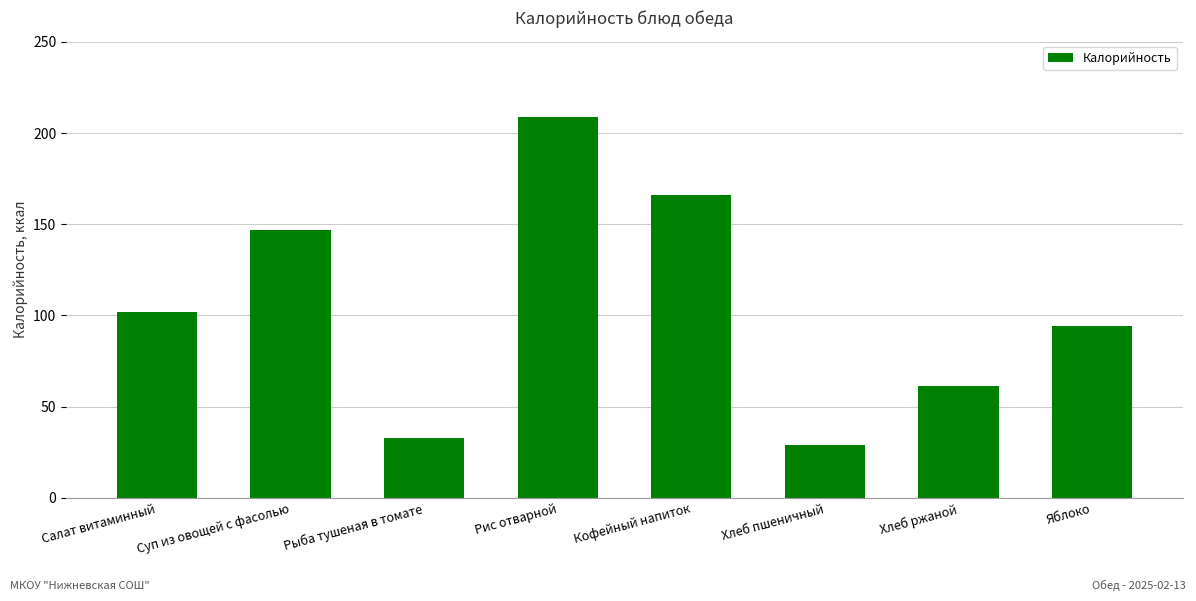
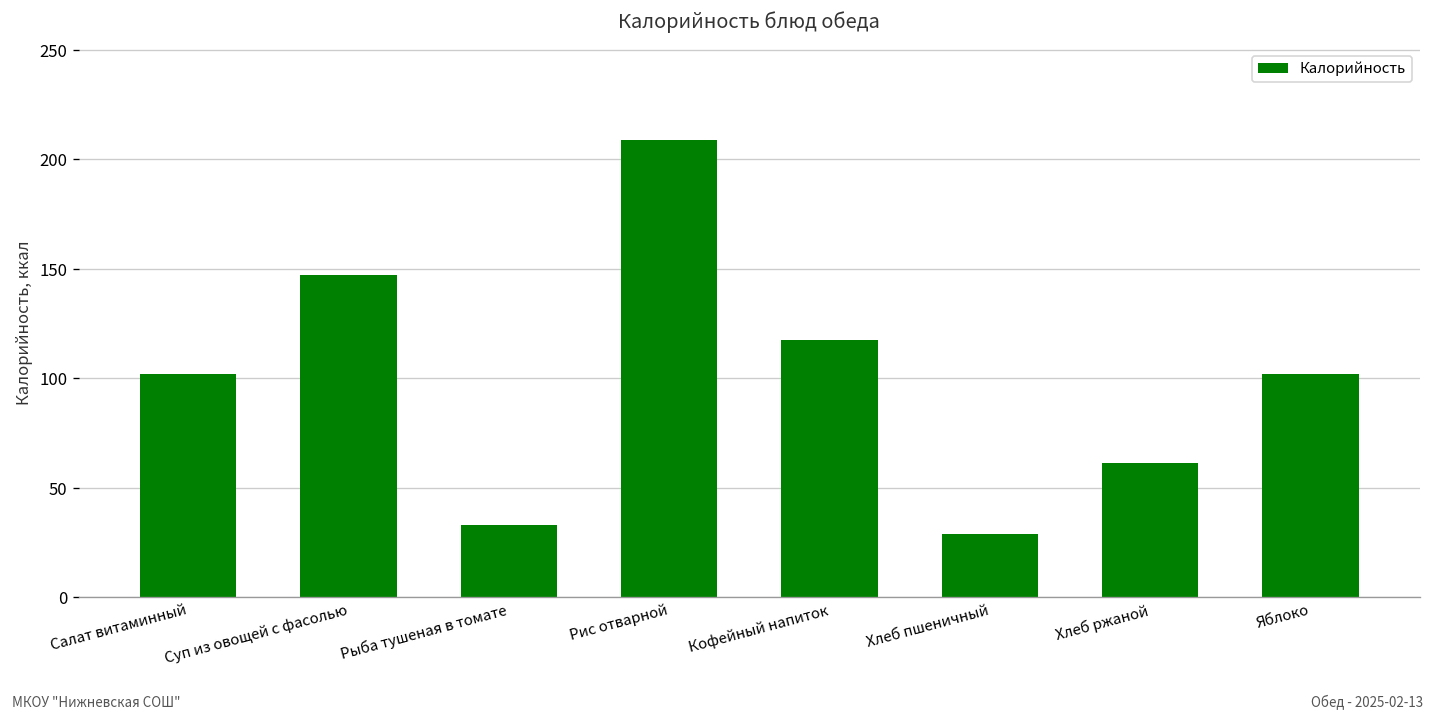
Кофейный напиток: 166 -> 117
Яблоко: 94 -> 102
